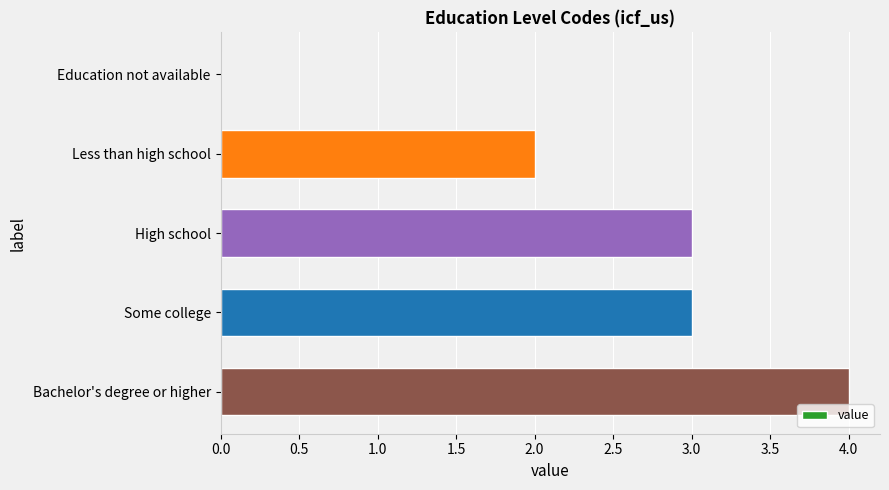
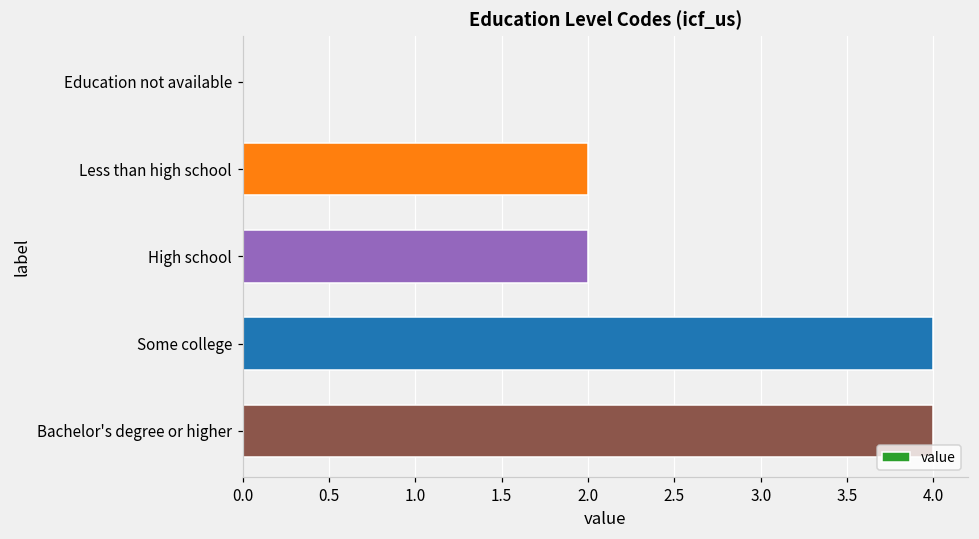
High school: 3 -> 2
Some college: 3 -> 4
